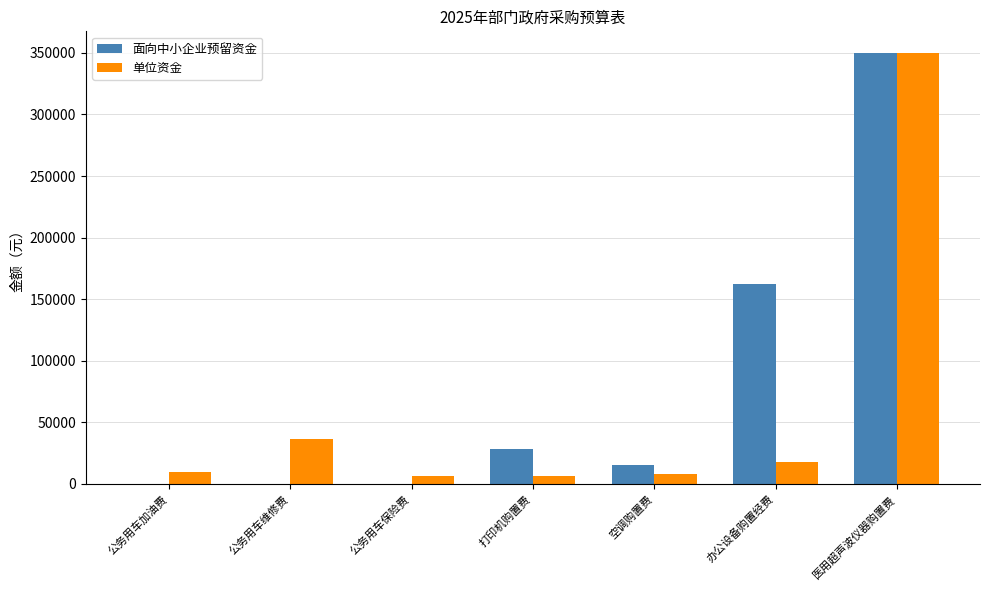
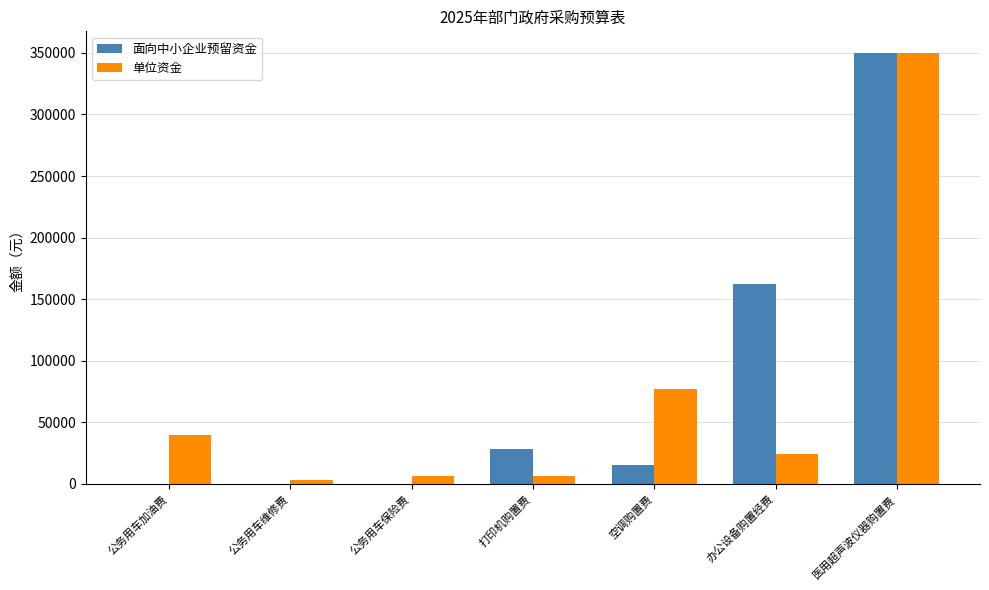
单位资金, 公务用车加油费: 10000 -> 40000
单位资金, 公务用车维修费: 36000 -> 4000
单位资金, 空调购置费: 8000 -> 77000
单位资金, 办公设备购置经费: 17000 -> 24000
